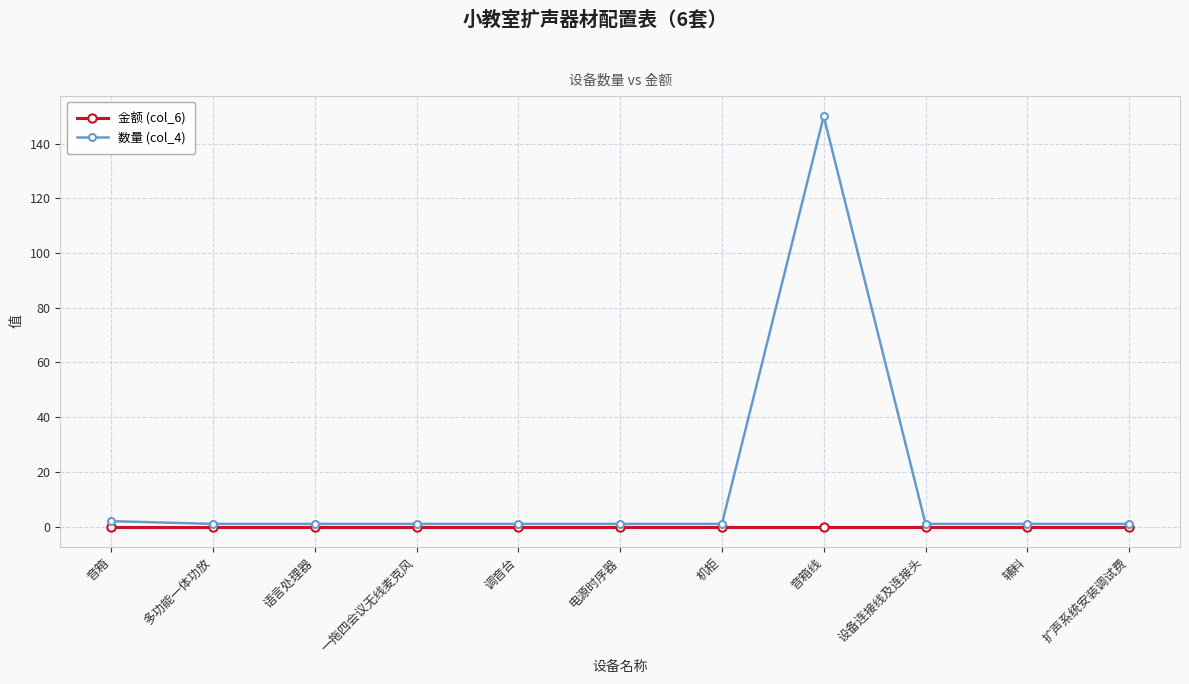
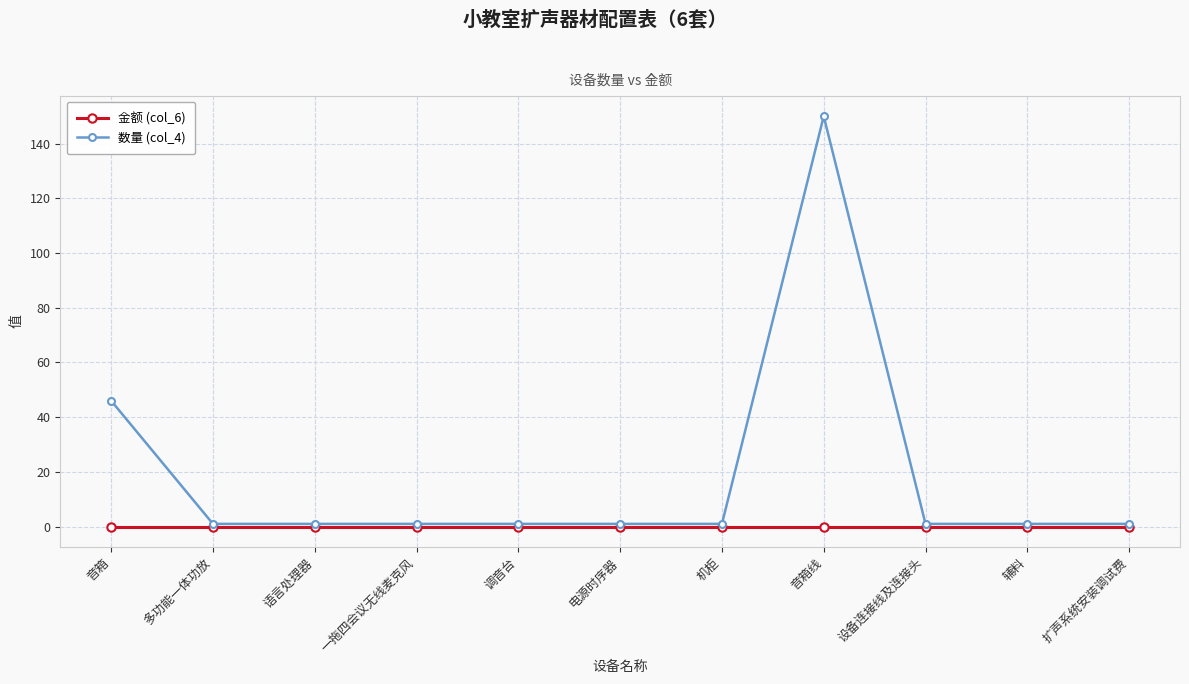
数量 (col_4), 音箱: 2 -> 46
